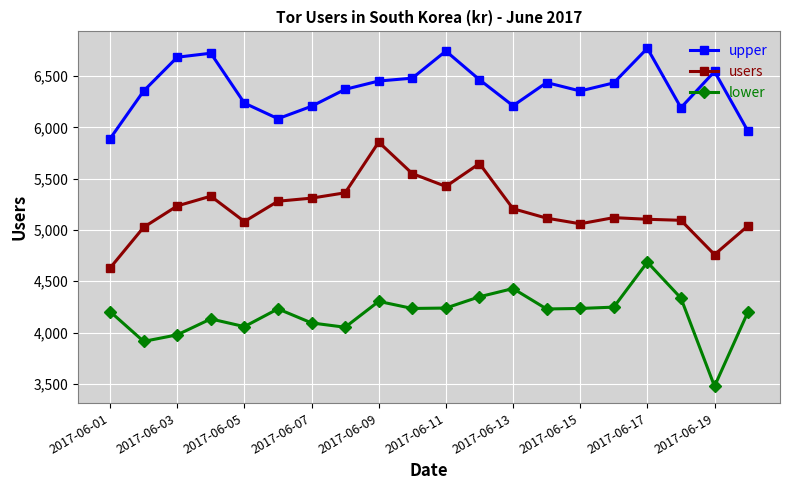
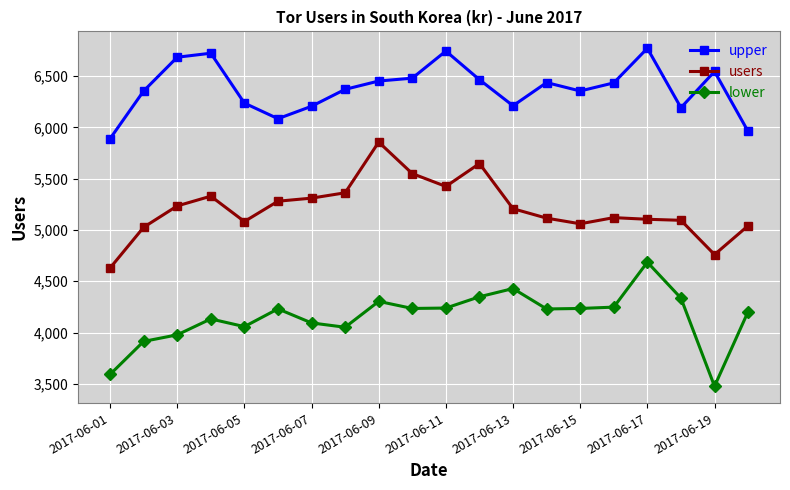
lower, 2017-06-01: 4,210 -> 3,590
